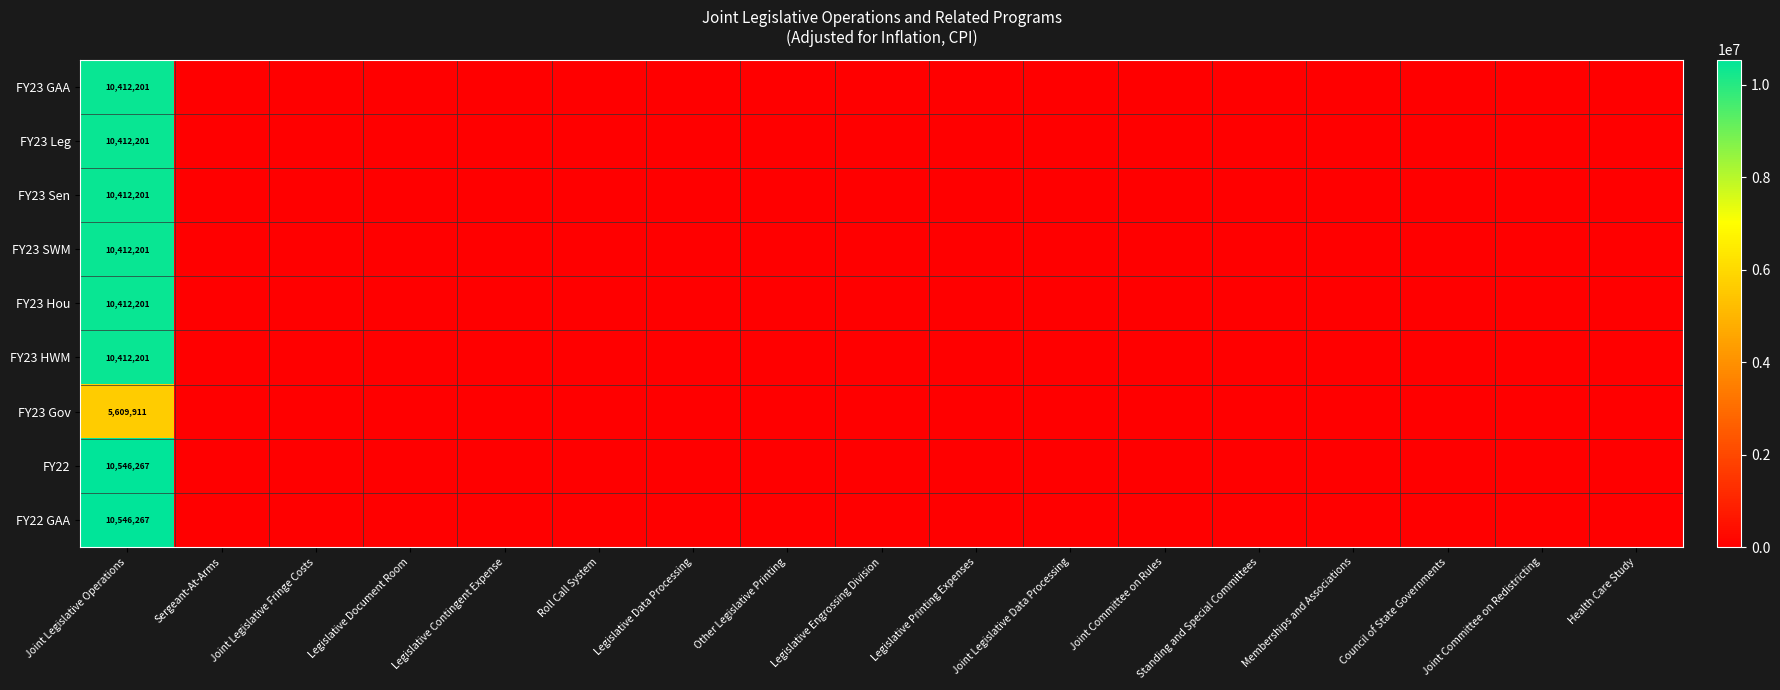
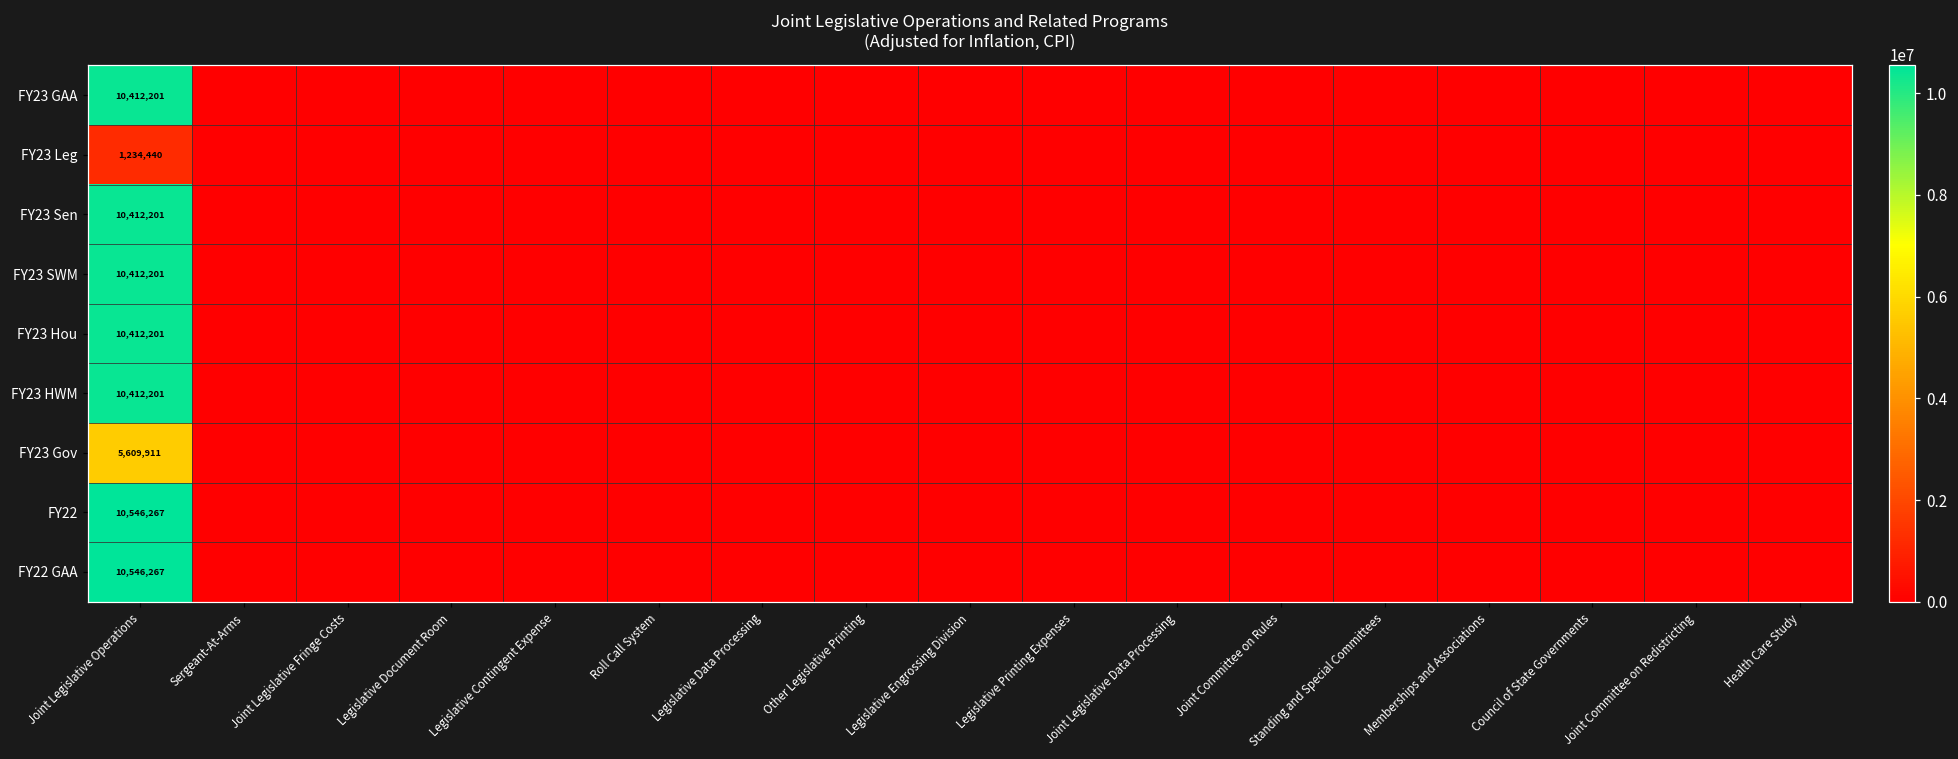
FY23 Leg, Joint Legislative Operations: 10,412,201 -> 1,234,440
